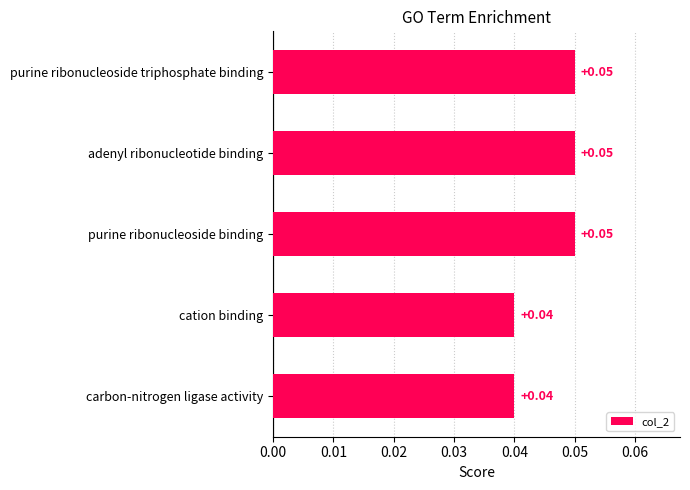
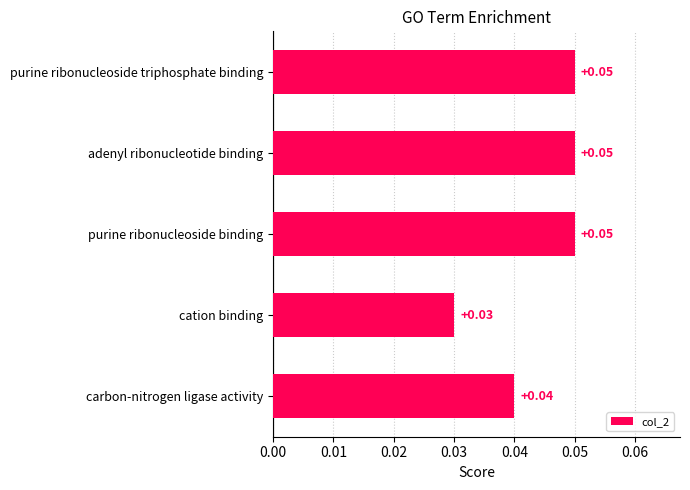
cation binding: +0.04 -> +0.03
